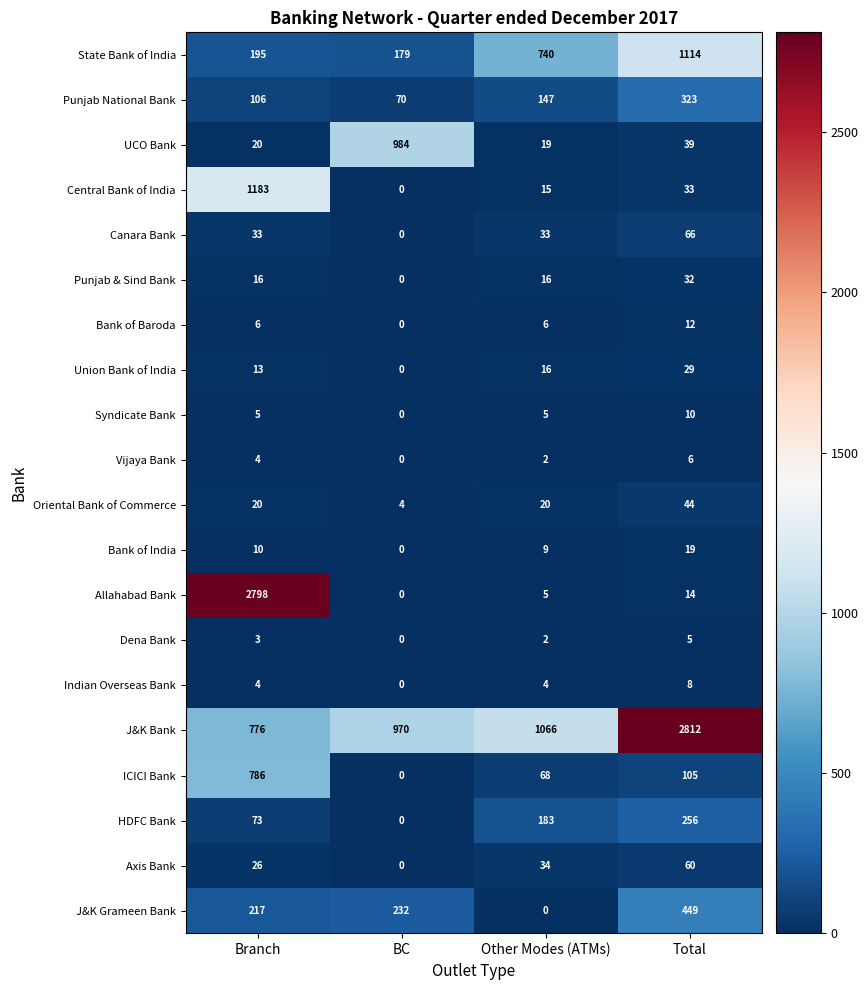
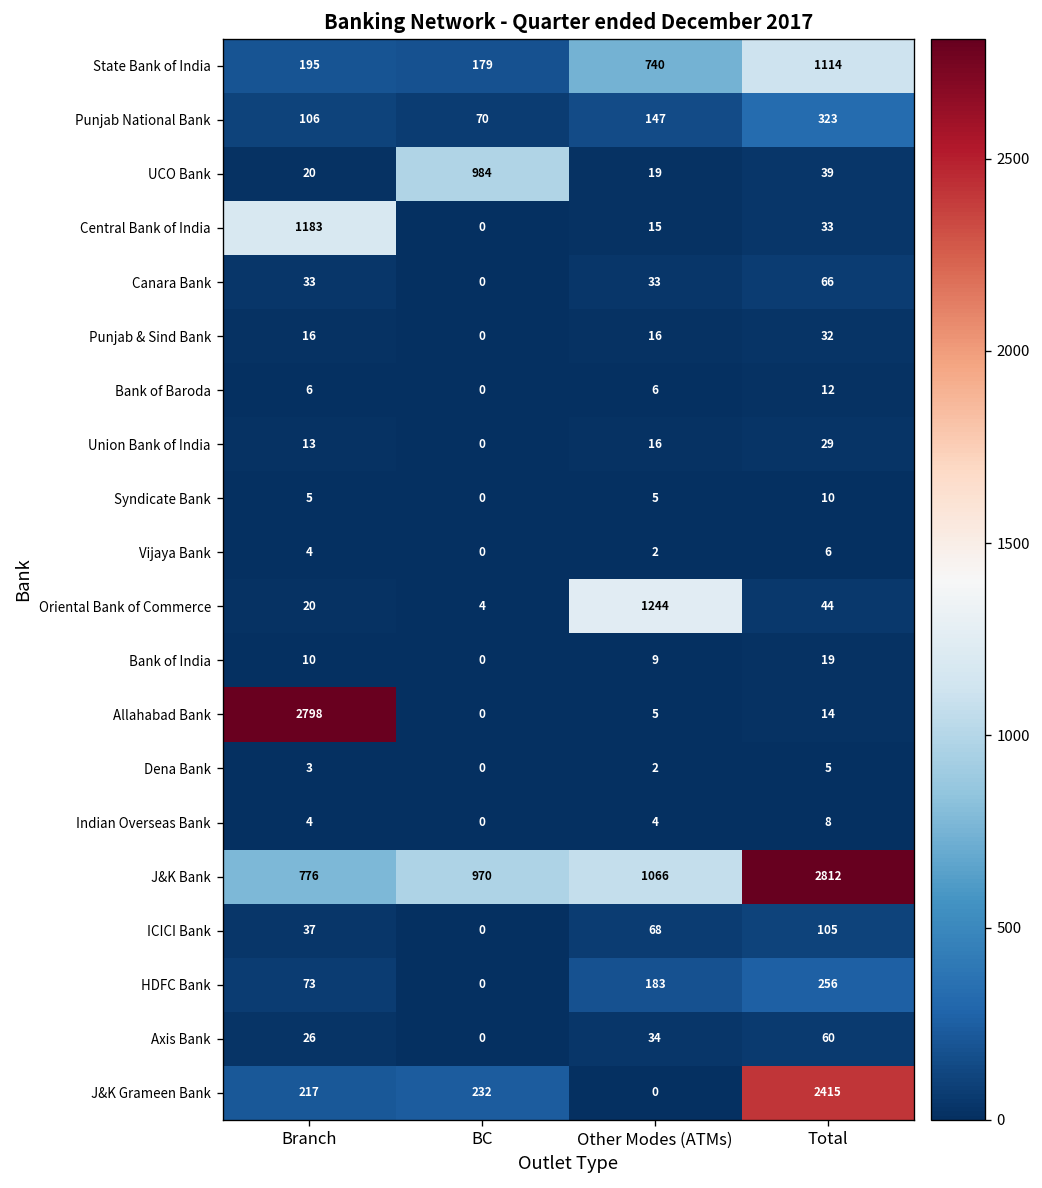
Oriental Bank of Commerce, Other Modes (ATMs): 20 -> 1244
ICICI Bank, Branch: 786 -> 37
J&K Grameen Bank, Total: 449 -> 2415
